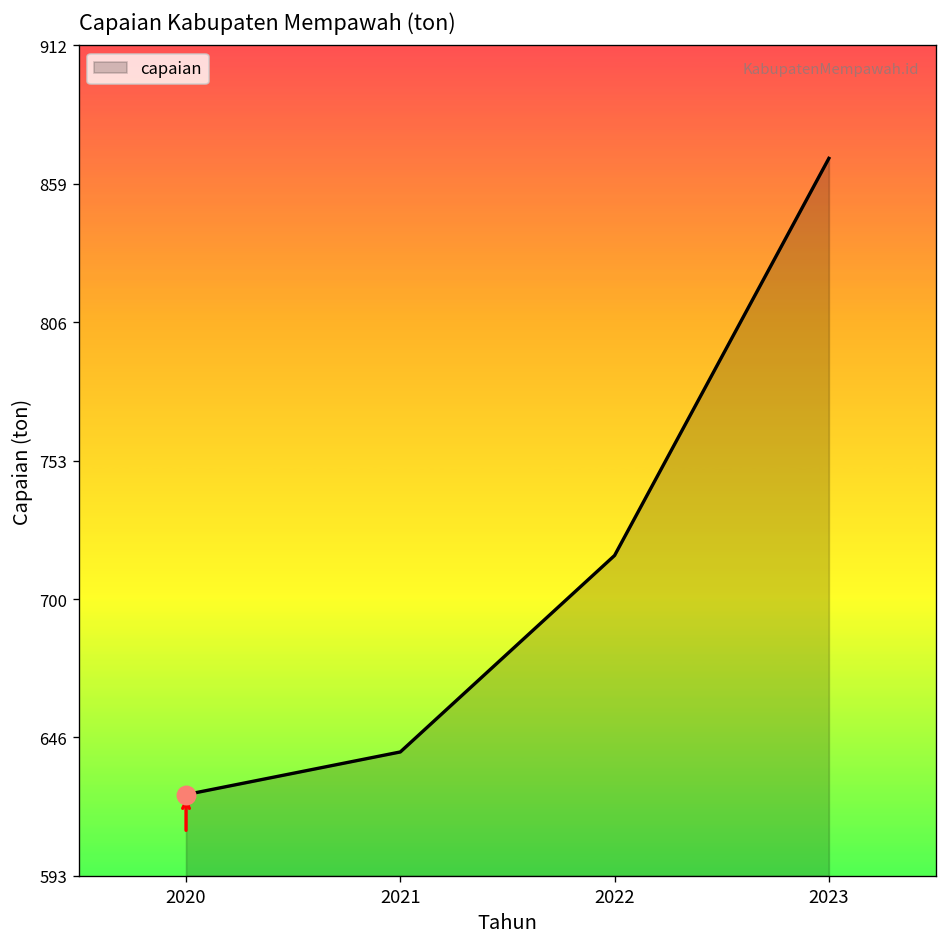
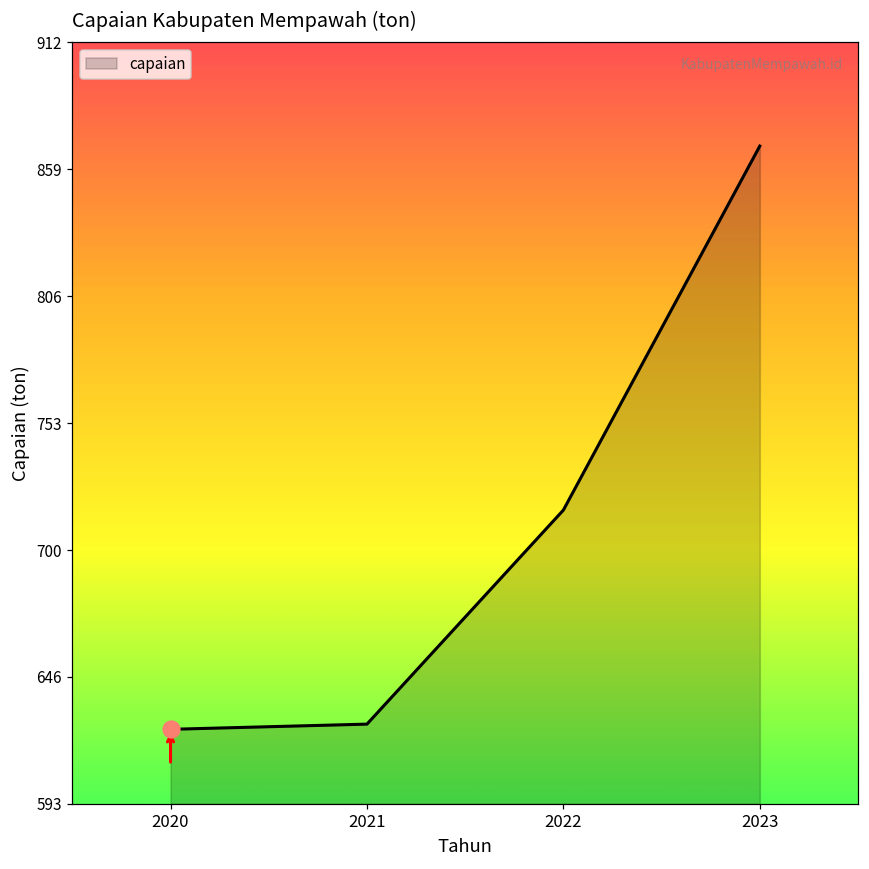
capaian, 2021: 641 -> 627
